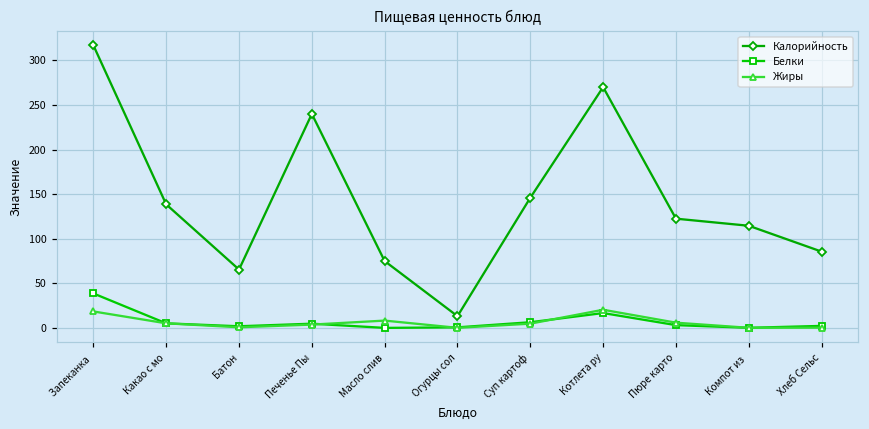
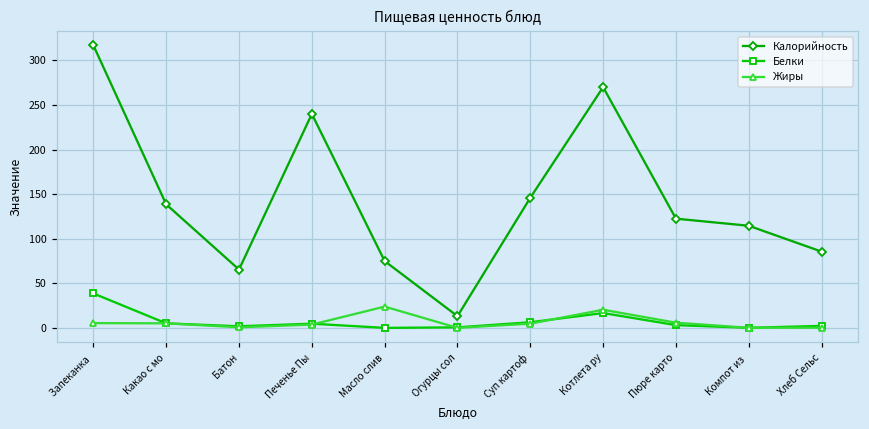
Жиры, Запеканка: 20 -> 10
Жиры, Масло слив: 10 -> 20
